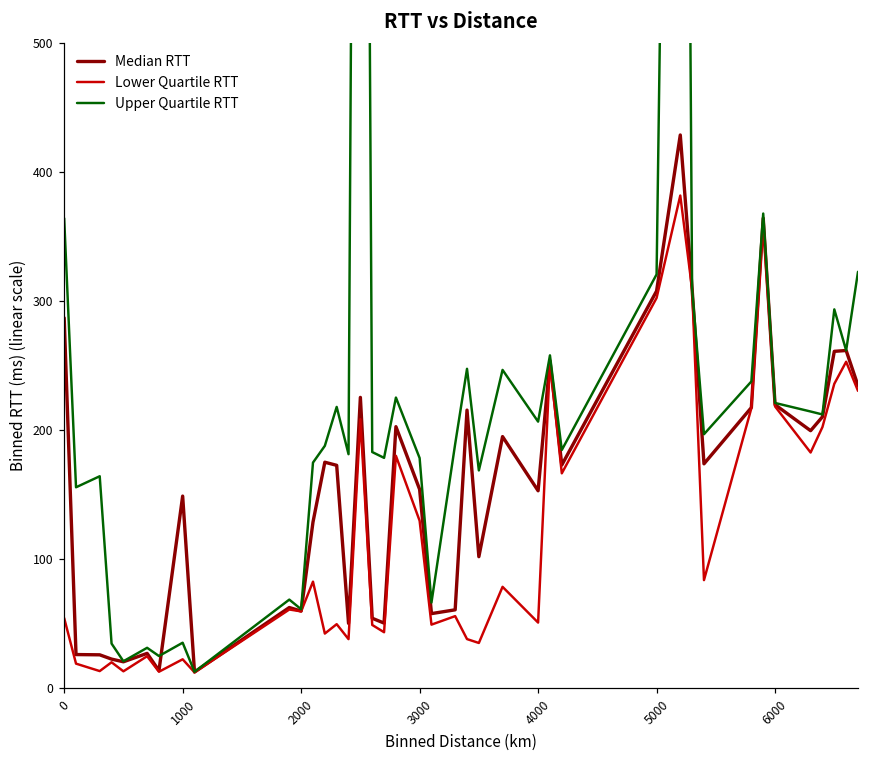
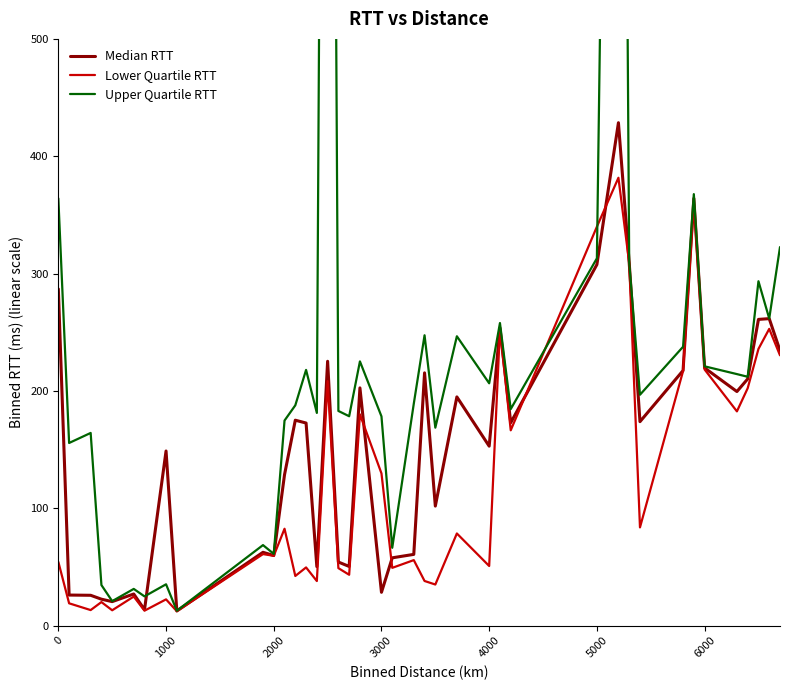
Median RTT, 3000: 154 -> 28
Lower Quartile RTT, 5000: 302 -> 340
Upper Quartile RTT, 5000: 321 -> 313
